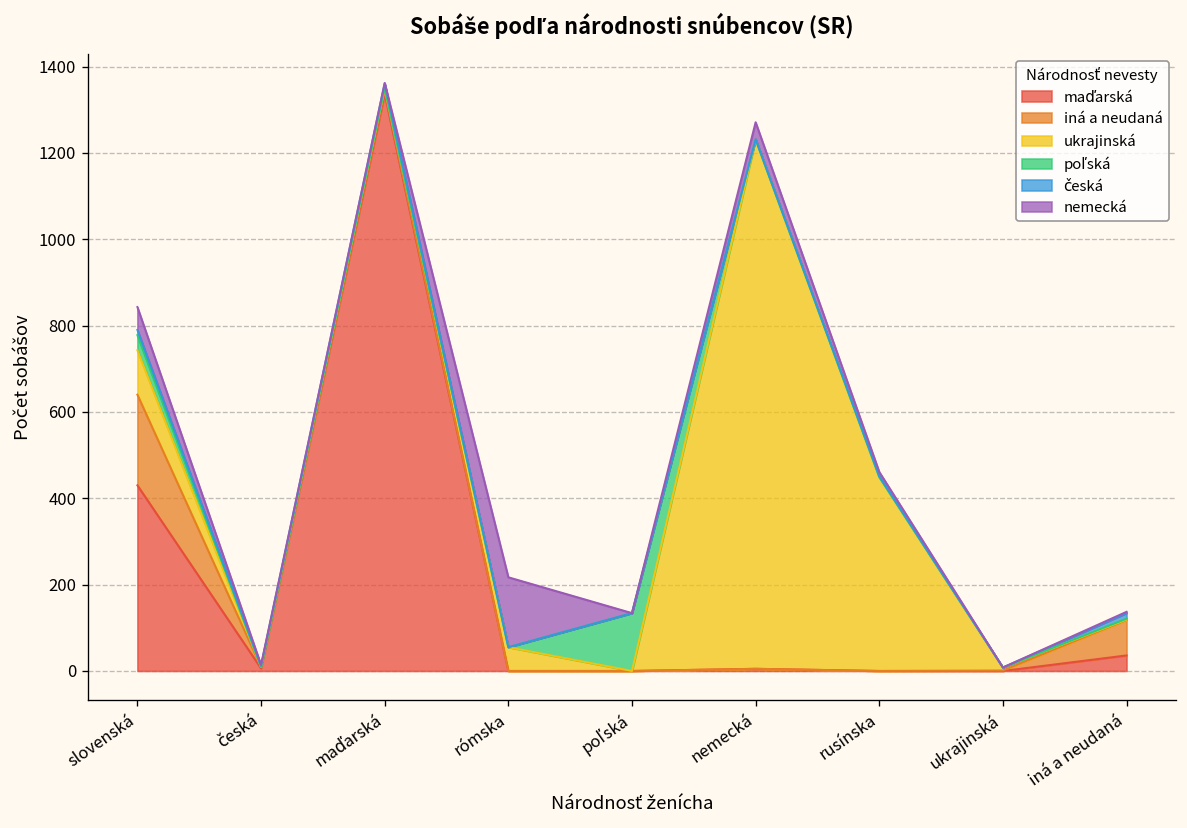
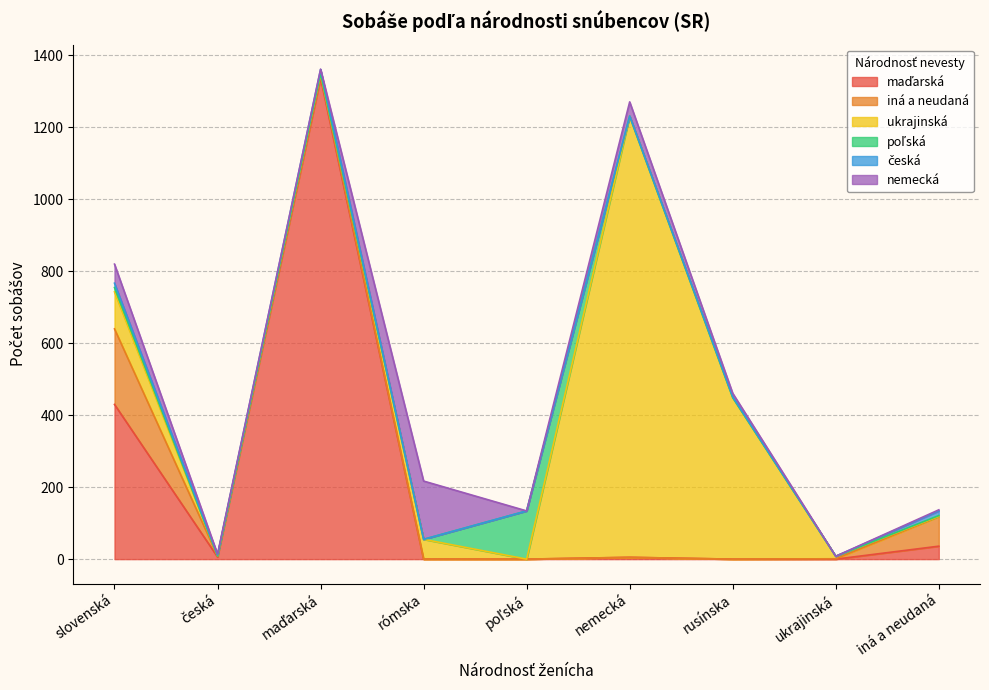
poľská, slovenská: 40 -> 10
